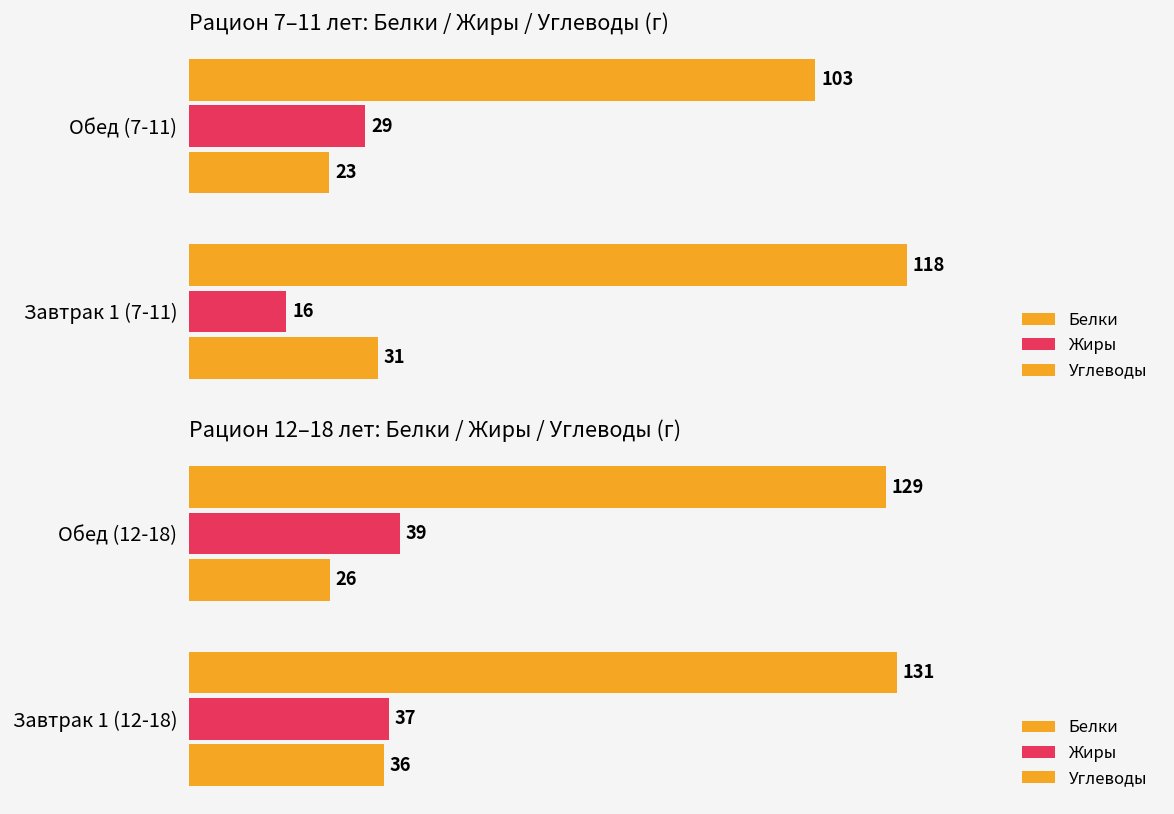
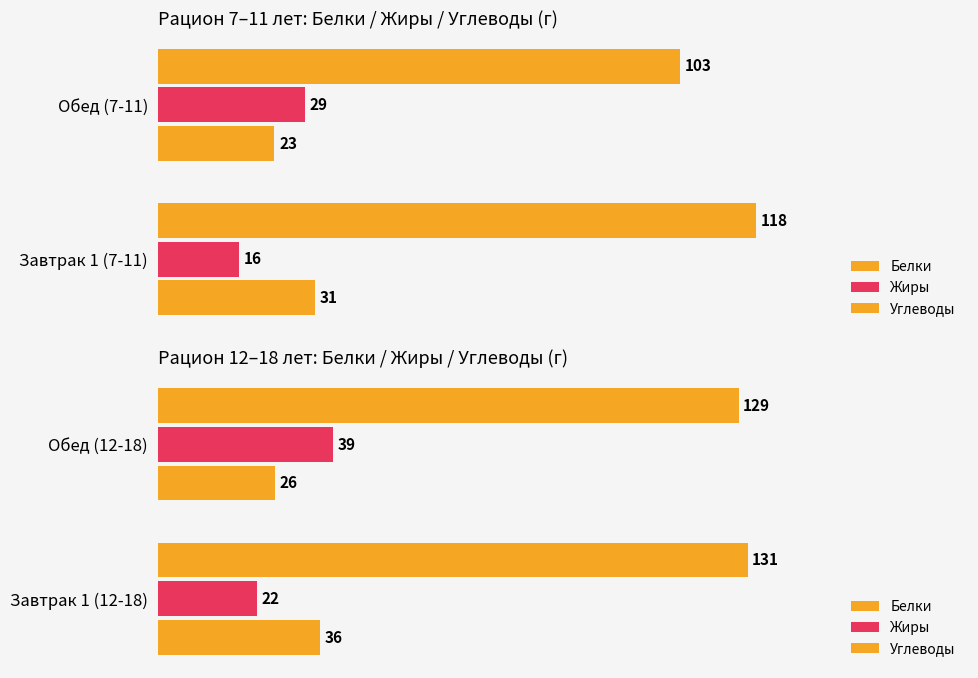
Рацион 12–18 лет: Белки / Жиры / Углеводы (г), Жиры, Завтрак 1 (12-18): 37 -> 22
